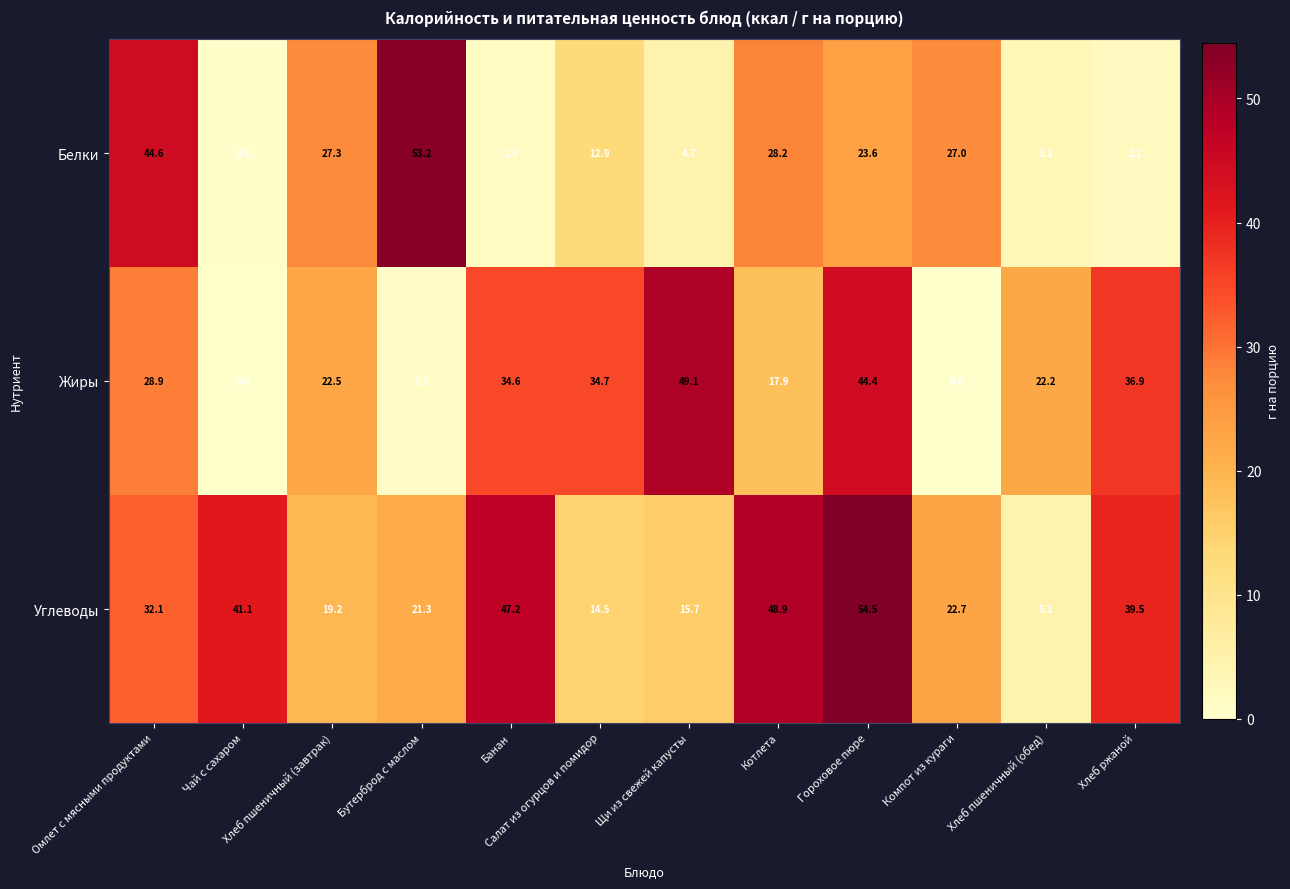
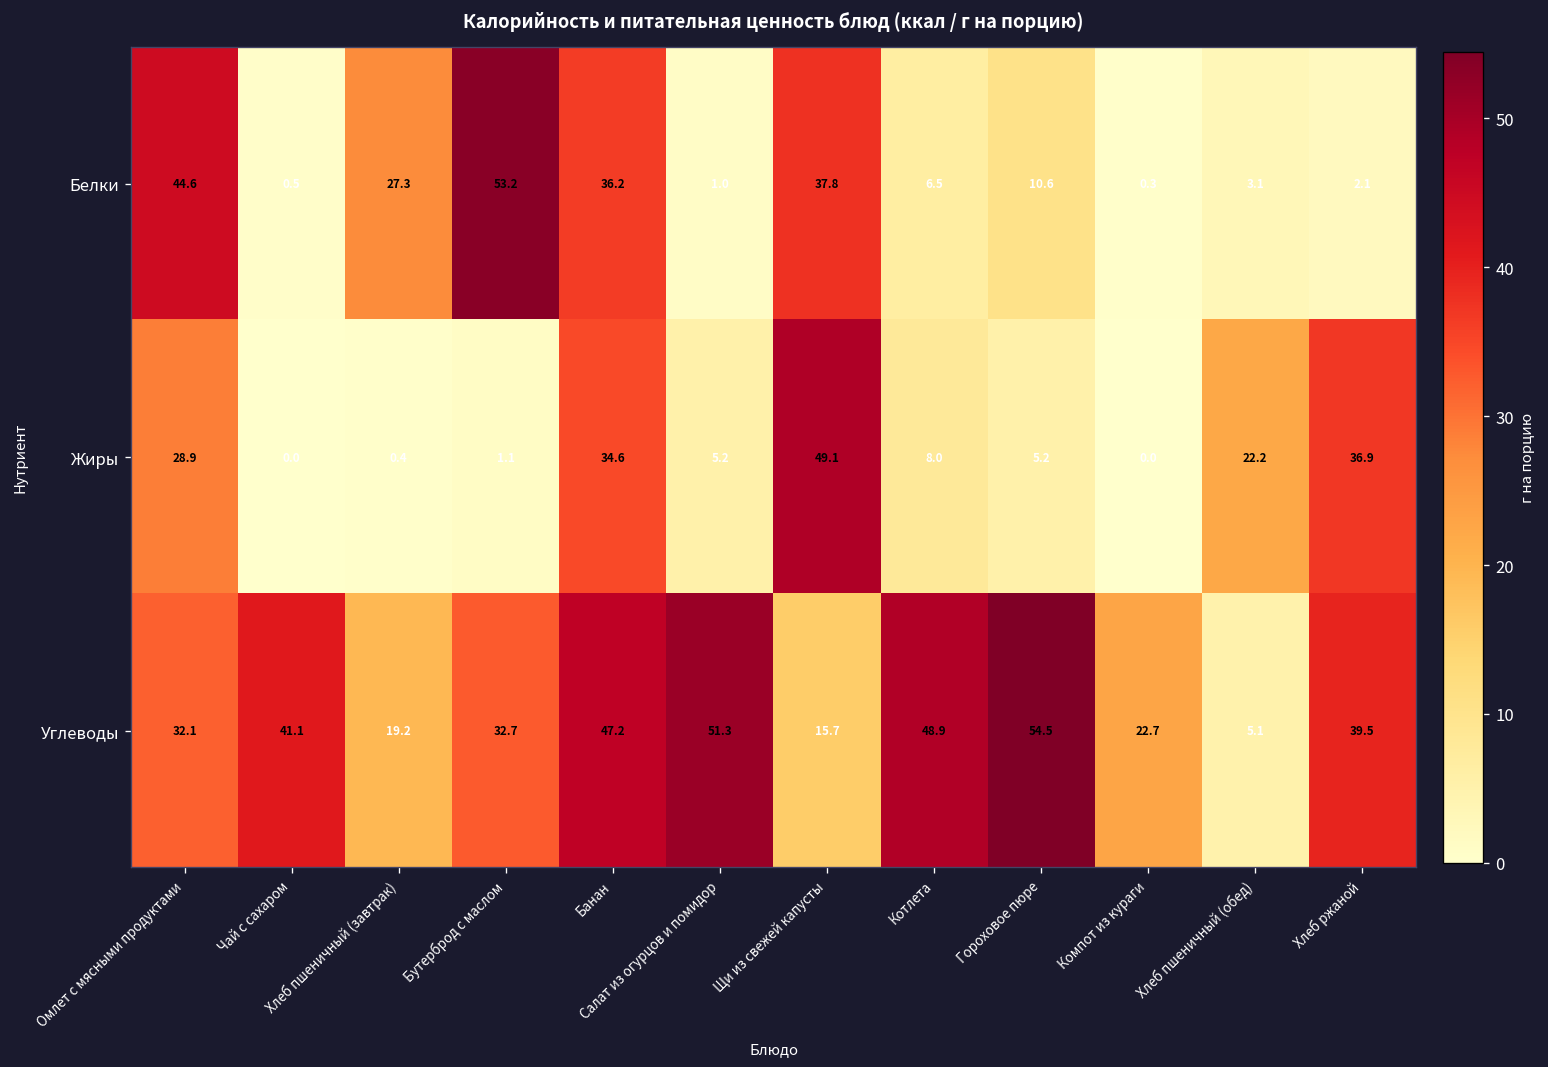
Белки, Банан: 1.5 -> 36.2
Белки, Салат из огурцов и помидор: 12.9 -> 1.0
Белки, Щи из свежей капусты: 4.7 -> 37.8
Белки, Котлета: 28.2 -> 6.5
Белки, Гороховое пюре: 23.6 -> 10.6
Белки, Компот из кураги: 27.0 -> 0.3
Жиры, Хлеб пшеничный (завтрак): 22.5 -> 0.4
Жиры, Салат из огурцов и помидор: 34.7 -> 5.2
Жиры, Котлета: 17.9 -> 8.0
Жиры, Гороховое пюре: 44.4 -> 5.2
Углеводы, Бутерброд с маслом: 21.3 -> 32.7
Углеводы, Салат из огурцов и помидор: 14.5 -> 51.3
